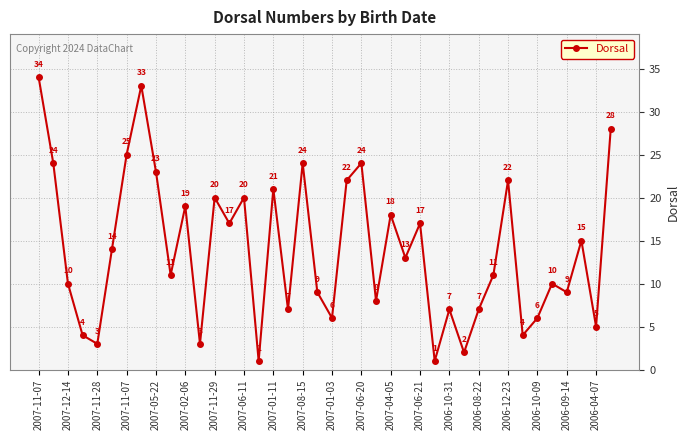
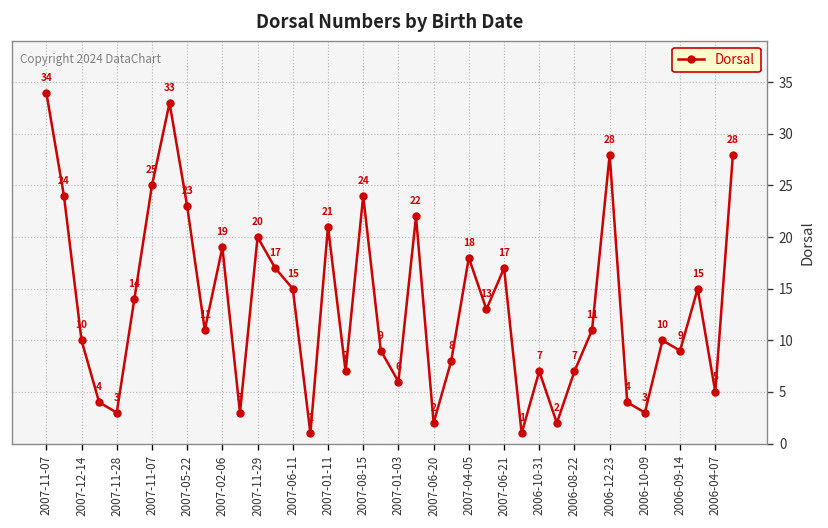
2007-06-11: 20 -> 15
2007-06-20: 24 -> 2
2006-12-23: 22 -> 28
2006-10-09: 6 -> 3
